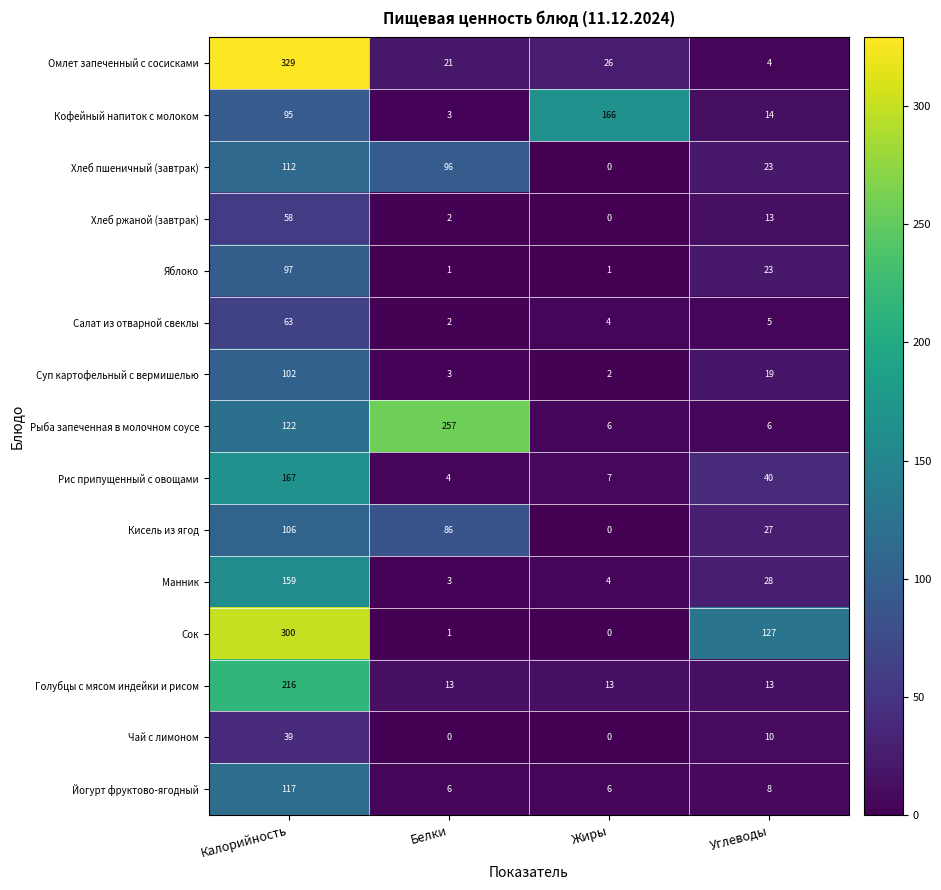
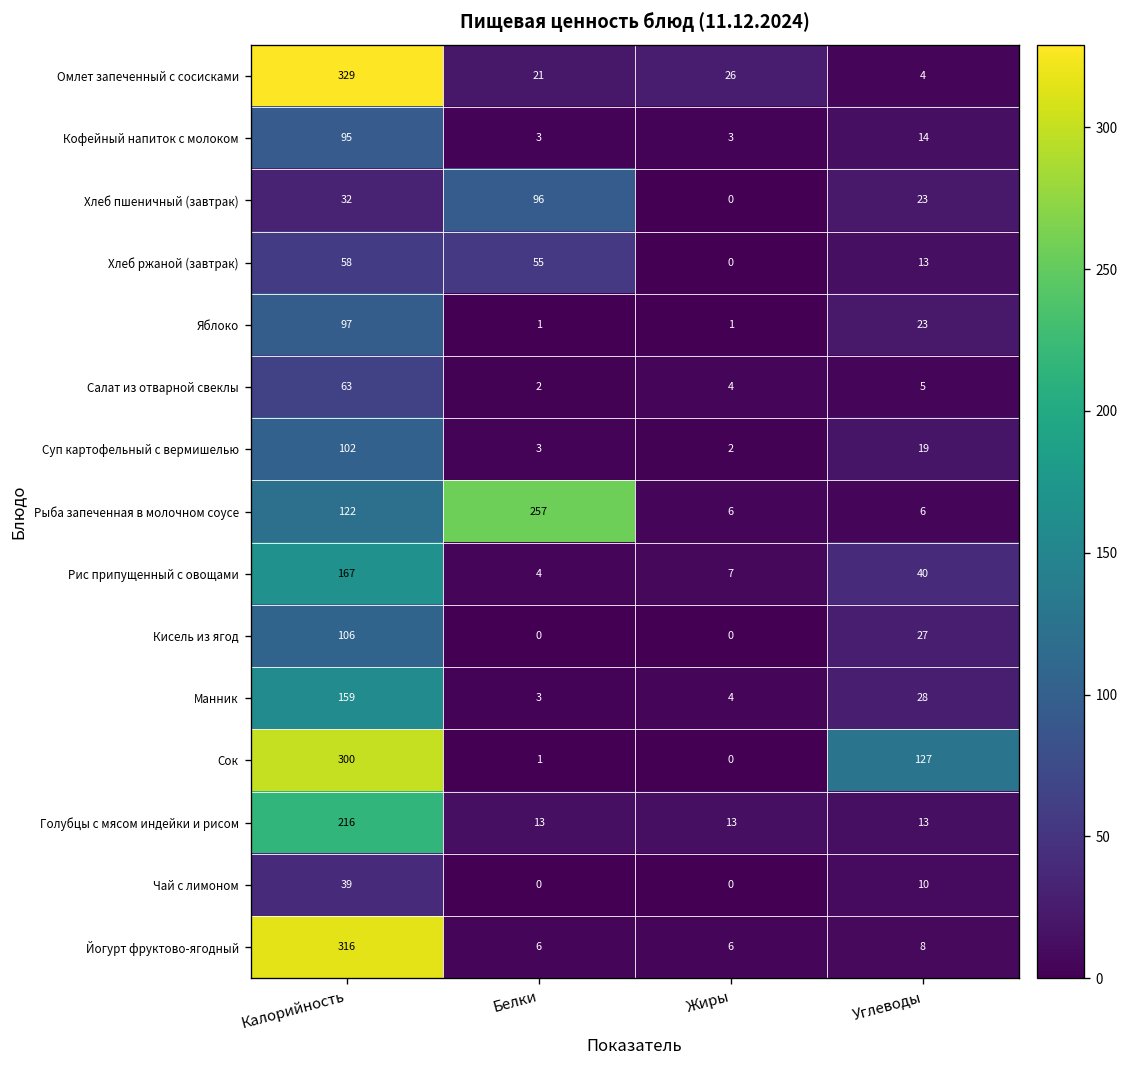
Кофейный напиток с молоком, Жиры: 166 -> 3
Хлеб пшеничный (завтрак), Калорийность: 112 -> 32
Хлеб ржаной (завтрак), Белки: 2 -> 55
Кисель из ягод, Белки: 86 -> 0
Йогурт фруктово-ягодный, Калорийность: 117 -> 316
